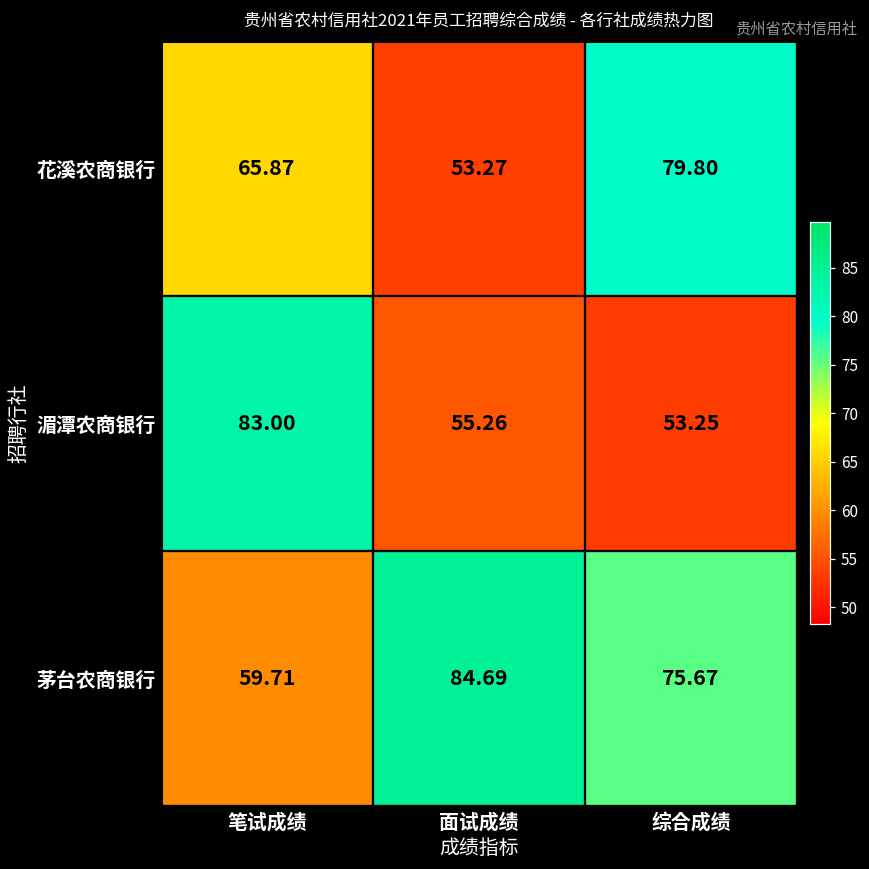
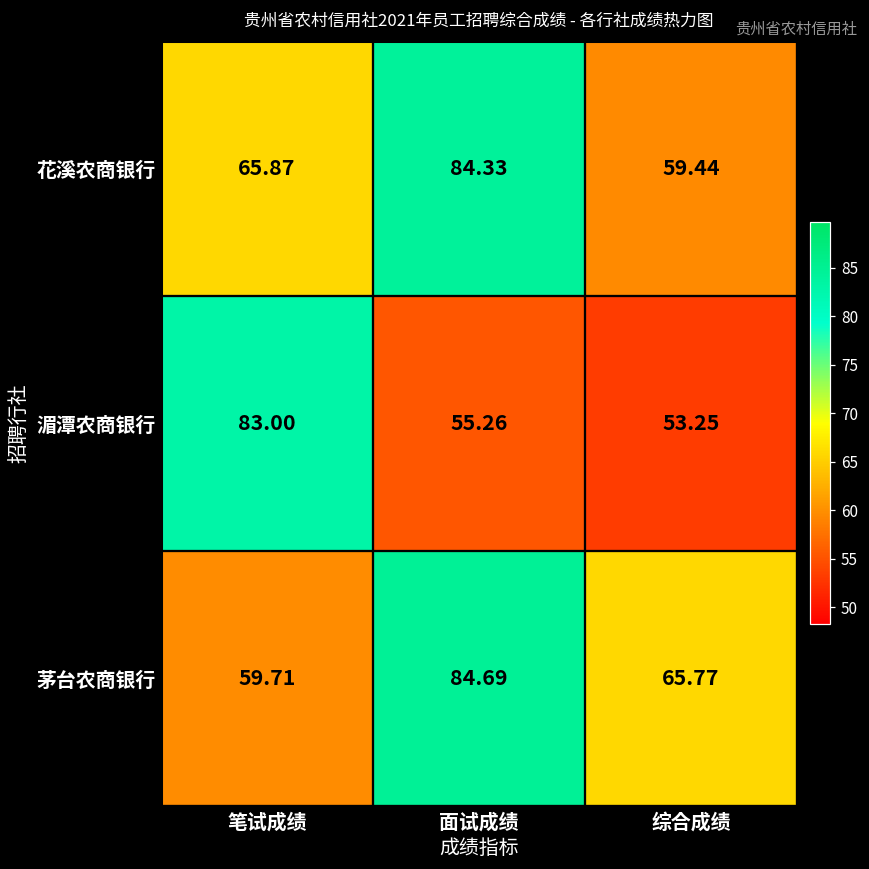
花溪农商银行, 面试成绩: 53.27 -> 84.33
花溪农商银行, 综合成绩: 79.80 -> 59.44
茅台农商银行, 综合成绩: 75.67 -> 65.77
